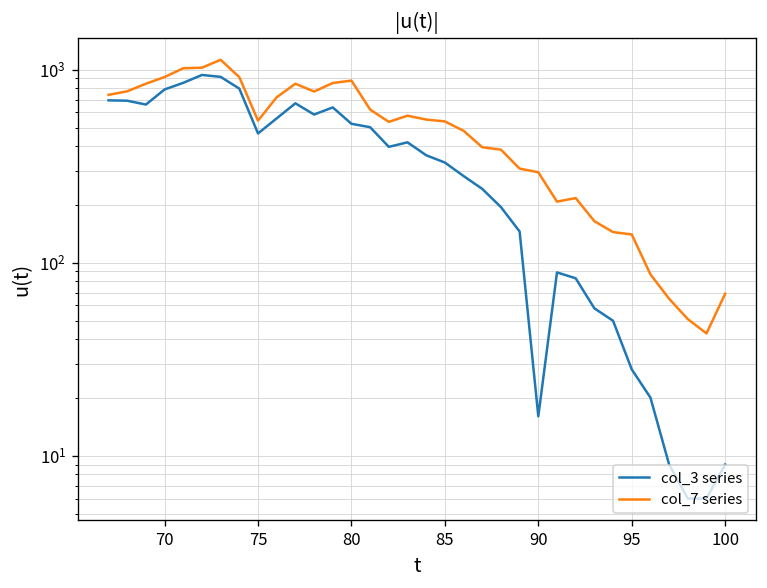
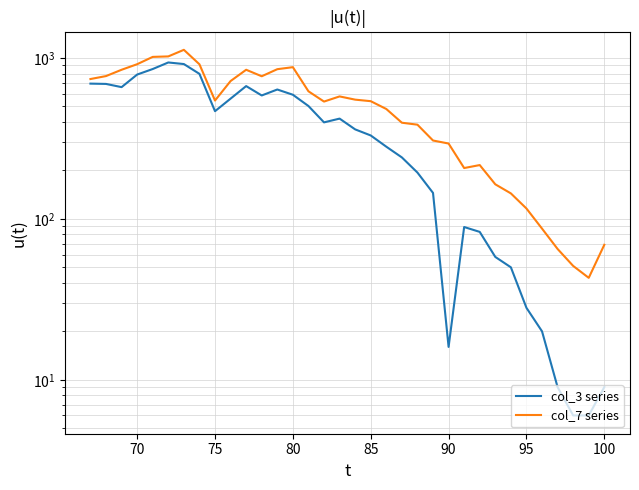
col_3 series, 80: 520 -> 590
col_7 series, 95: 140 -> 120
